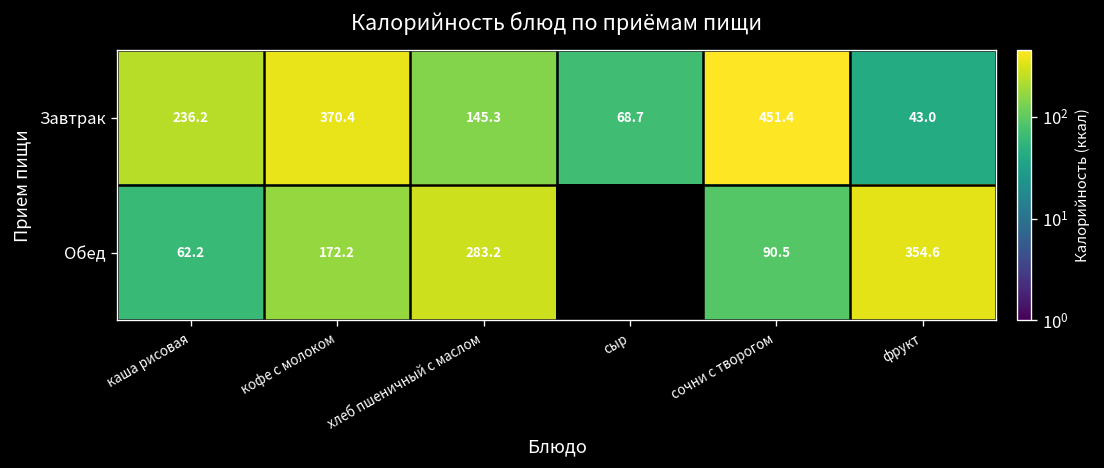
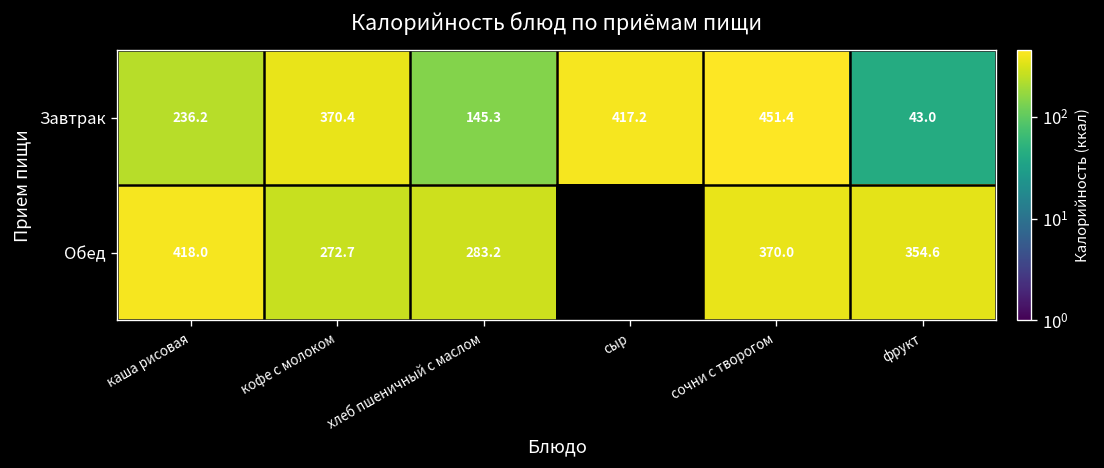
Завтрак, сыр: 68.7 -> 417.2
Обед, каша рисовая: 62.2 -> 418.0
Обед, кофе с молоком: 172.2 -> 272.7
Обед, сочни с творогом: 90.5 -> 370.0
